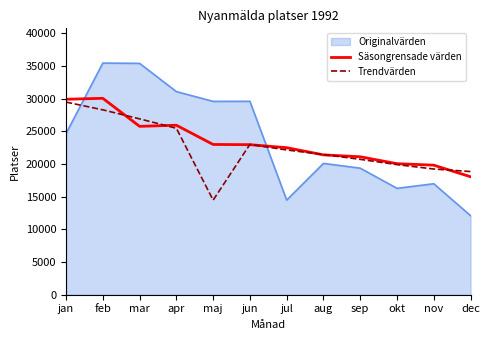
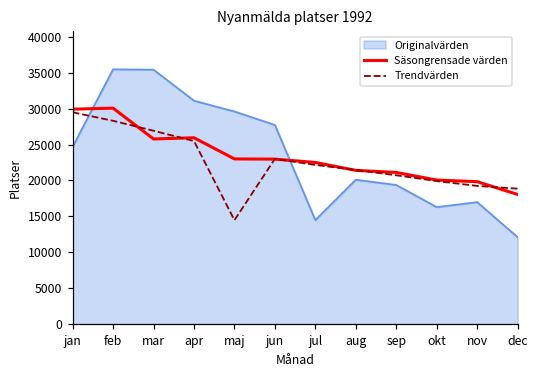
Originalvärden, jun: 30000 -> 28000
